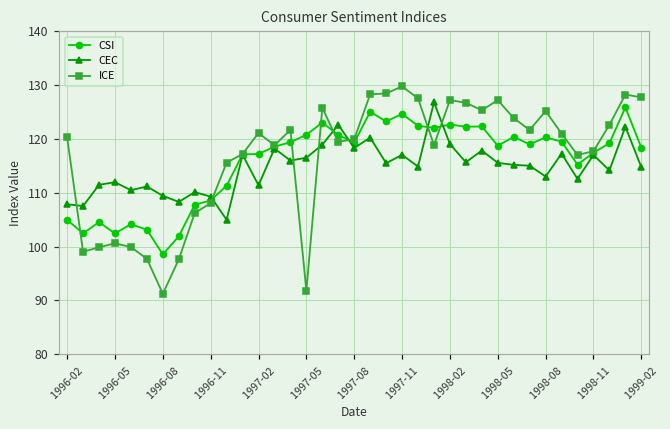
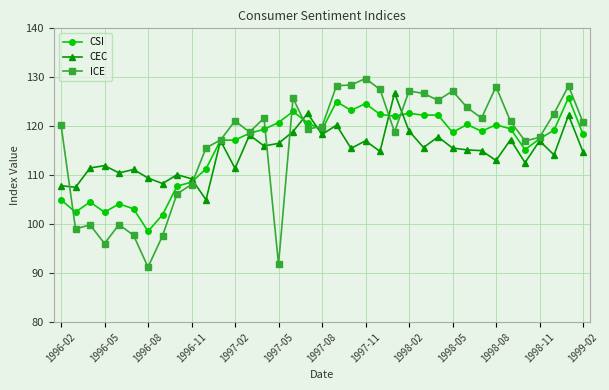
ICE, 1996-05: 101 -> 96
ICE, 1998-08: 125 -> 128
ICE, 1999-02: 128 -> 121
